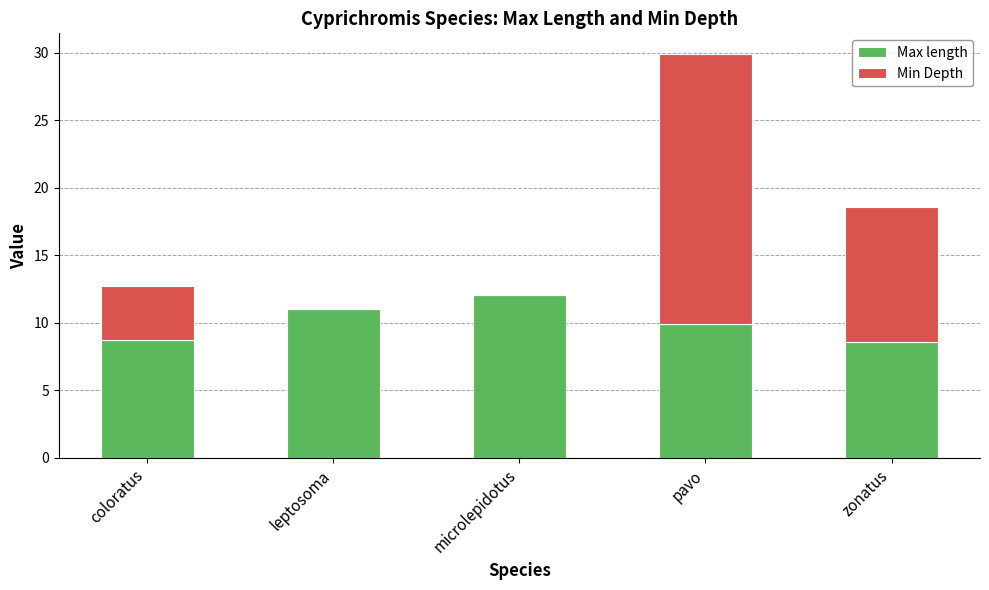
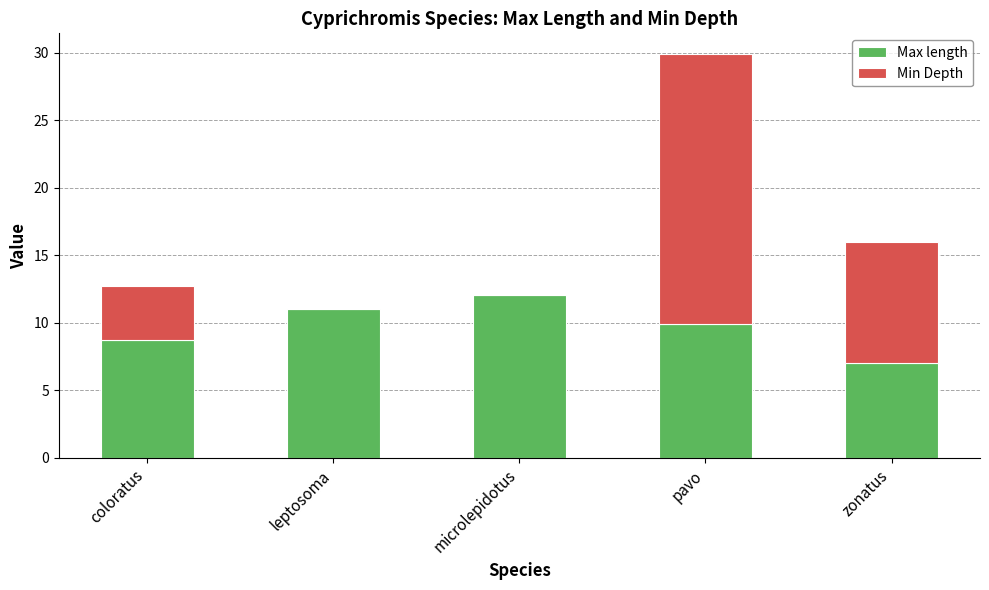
Max length, zonatus: 8.6 -> 7.0
Min Depth, zonatus: 10 -> 9
